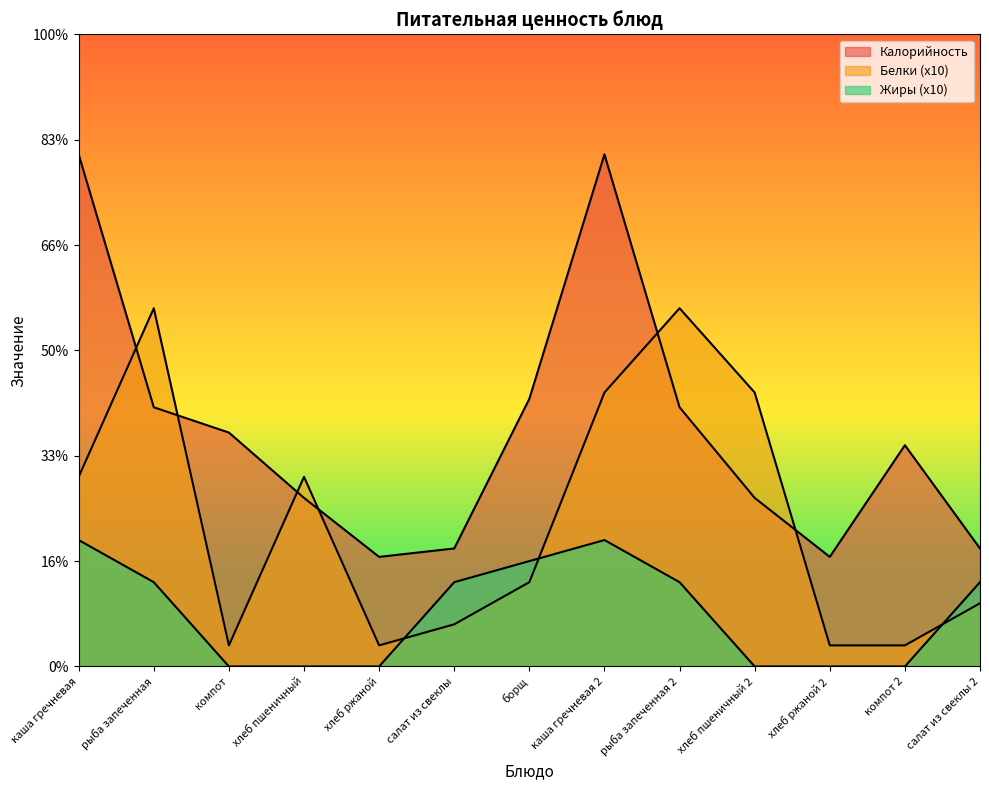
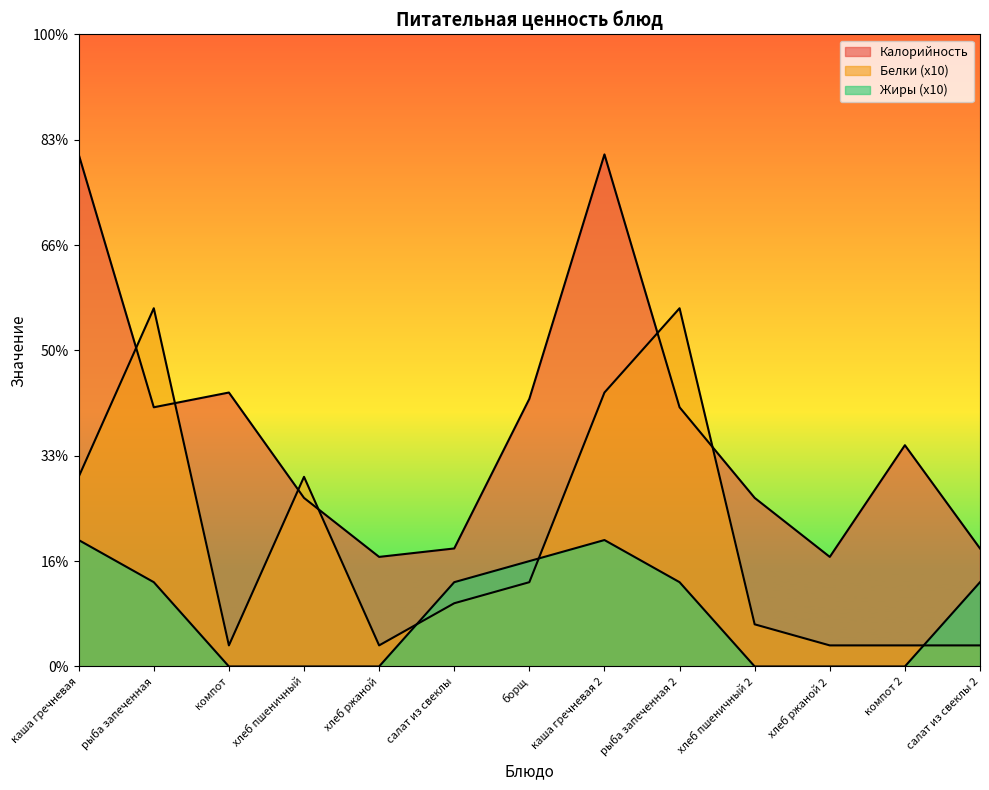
Калорийность, компот: 37% -> 43%
Белки (x10), салат из свеклы: 7% -> 10%
Белки (x10), хлеб пшеничный 2: 43% -> 7%
Белки (x10), салат из свеклы 2: 10% -> 3%
